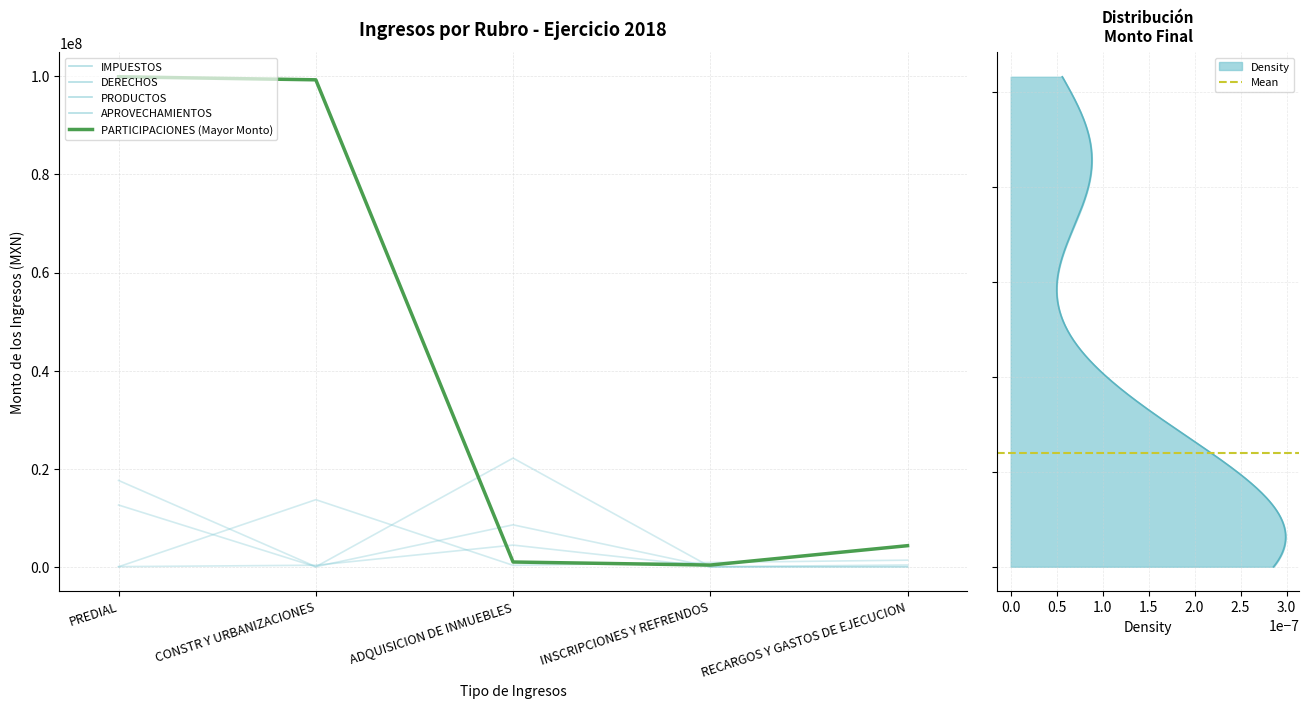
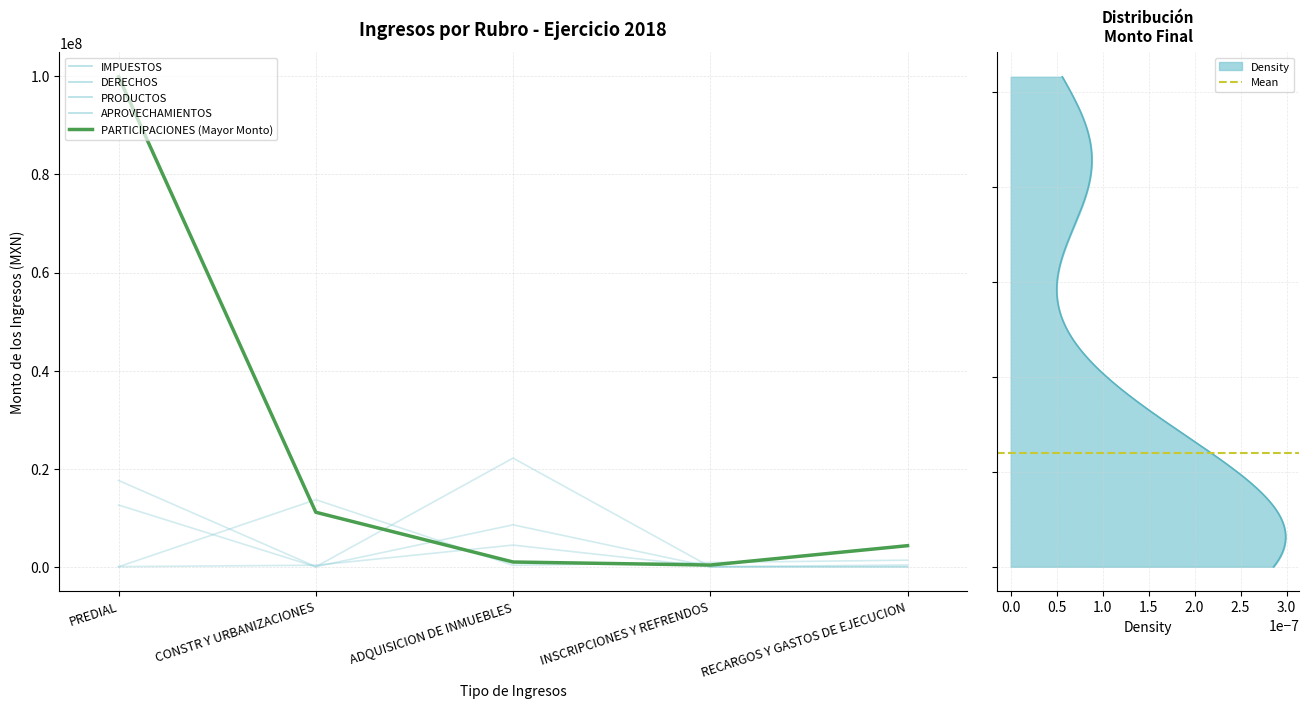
Ingresos por Rubro - Ejercicio 2018, PARTICIPACIONES (Mayor Monto), CONSTR Y URBANIZACIONES: 99000000 -> 11000000
